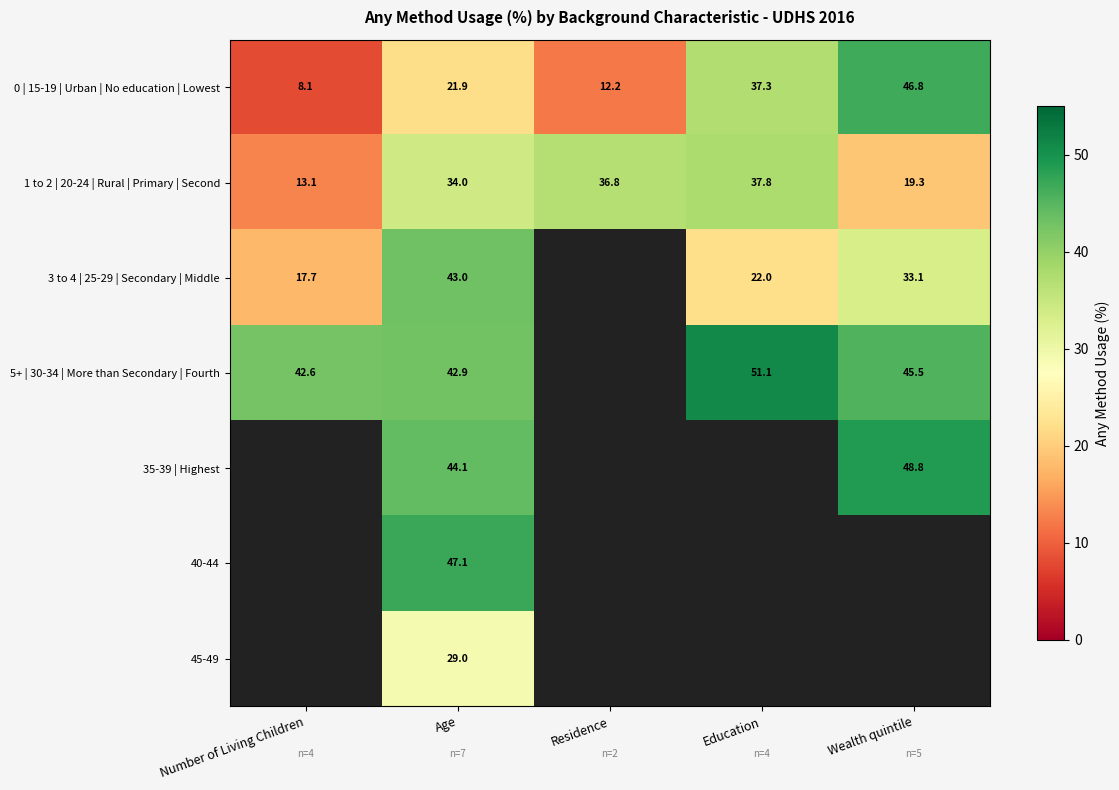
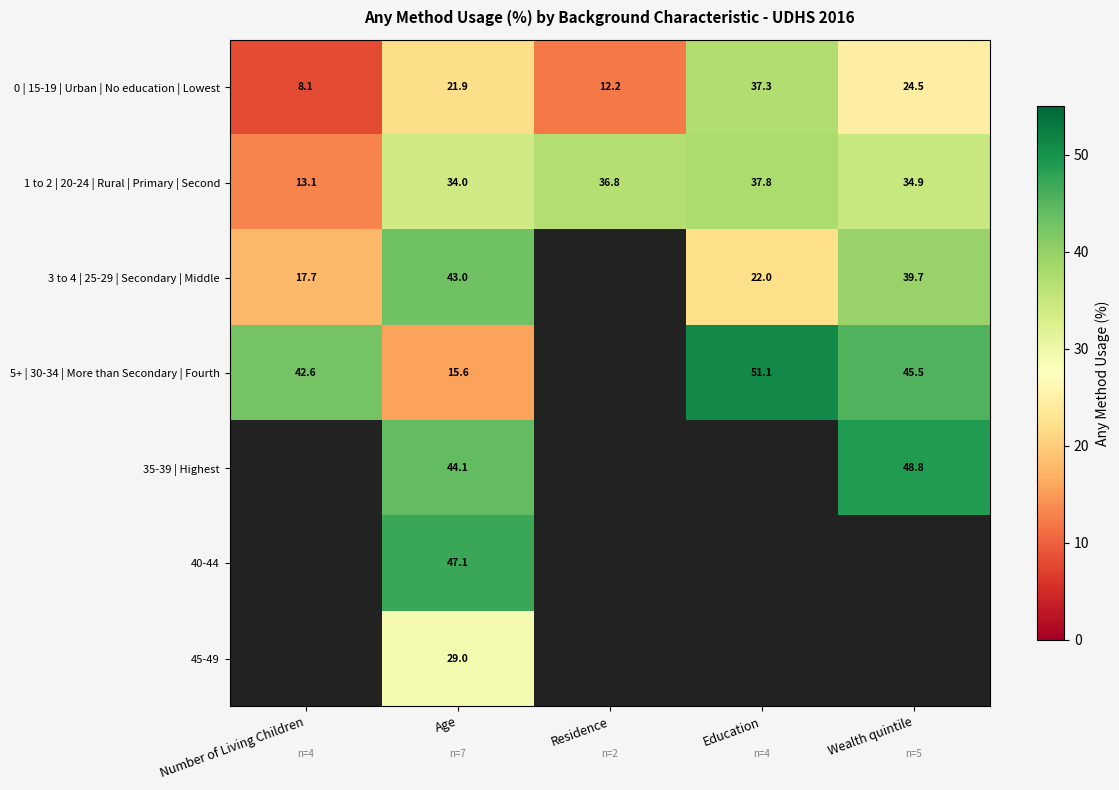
0 | 15-19 | Urban | No education | Lowest, Wealth quintile: 46.8 -> 24.5
1 to 2 | 20-24 | Rural | Primary | Second, Wealth quintile: 19.3 -> 34.9
3 to 4 | 25-29 | Secondary | Middle, Wealth quintile: 33.1 -> 39.7
5+ | 30-34 | More than Secondary | Fourth, Age: 42.9 -> 15.6
